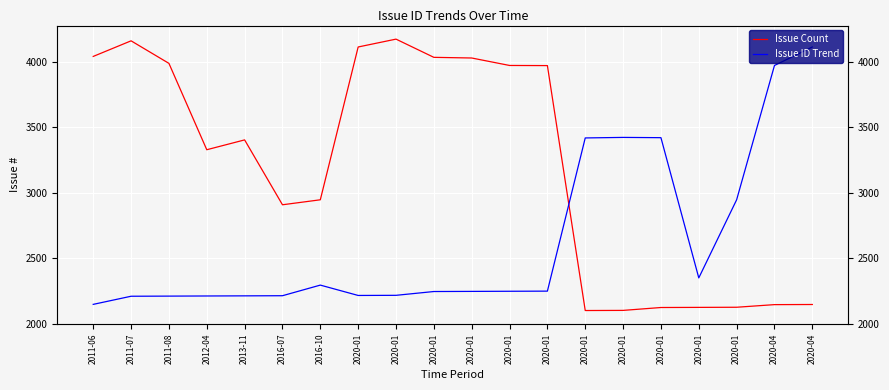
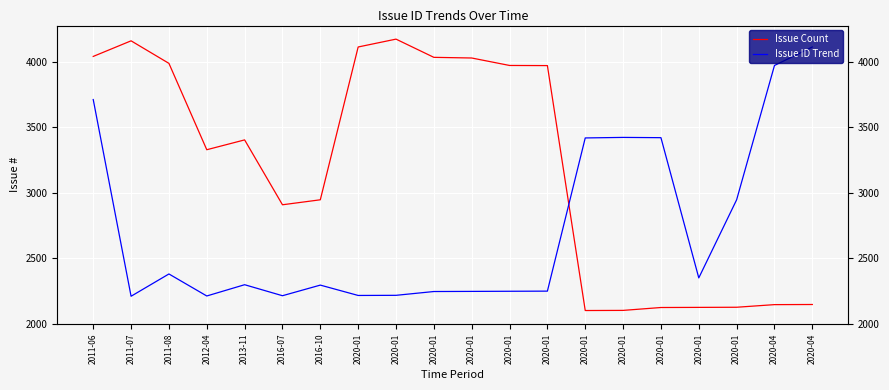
Issue ID Trend, 2011-06: 2150 -> 3710
Issue ID Trend, 2011-08: 2210 -> 2380
Issue ID Trend, 2013-11: 2210 -> 2300
